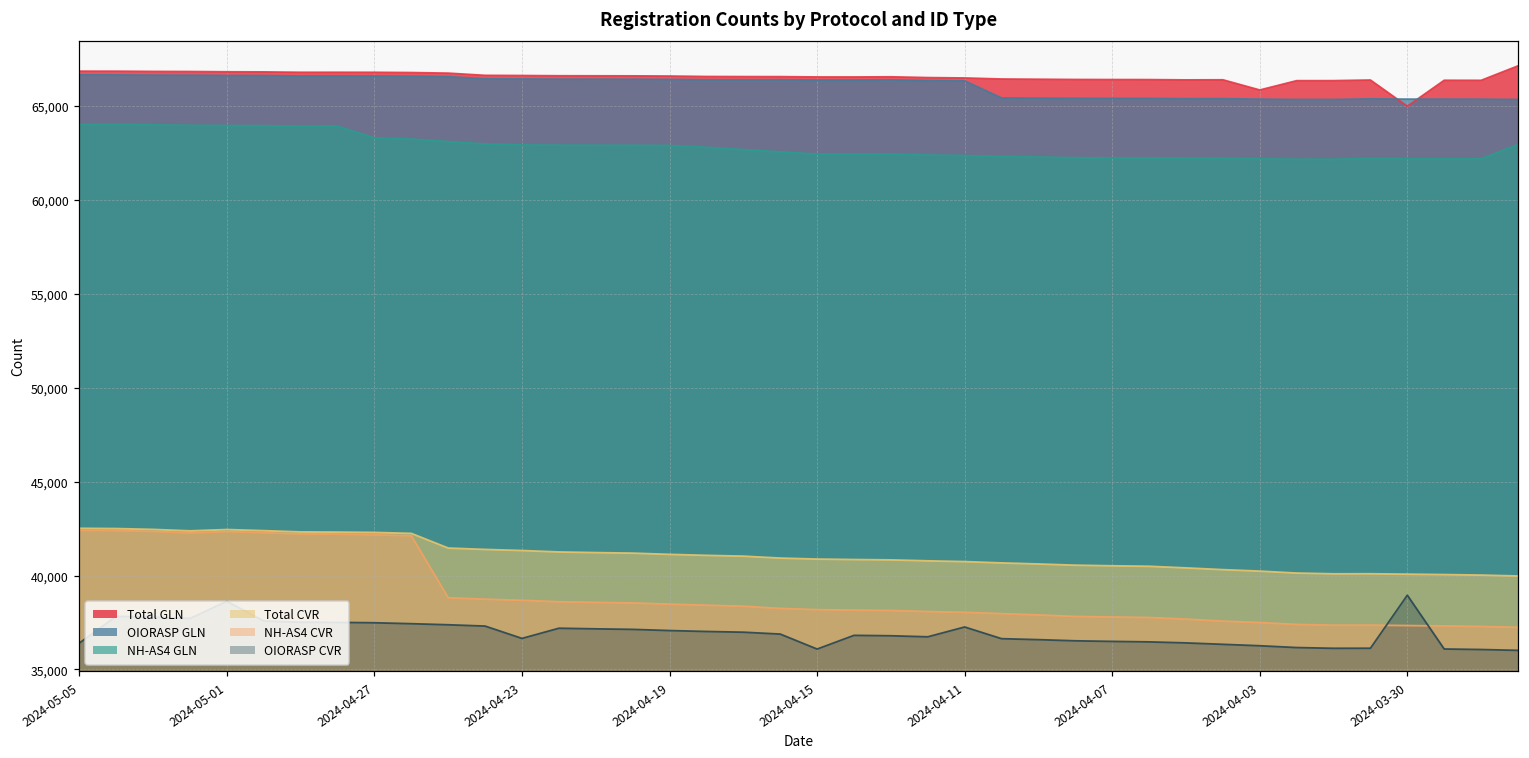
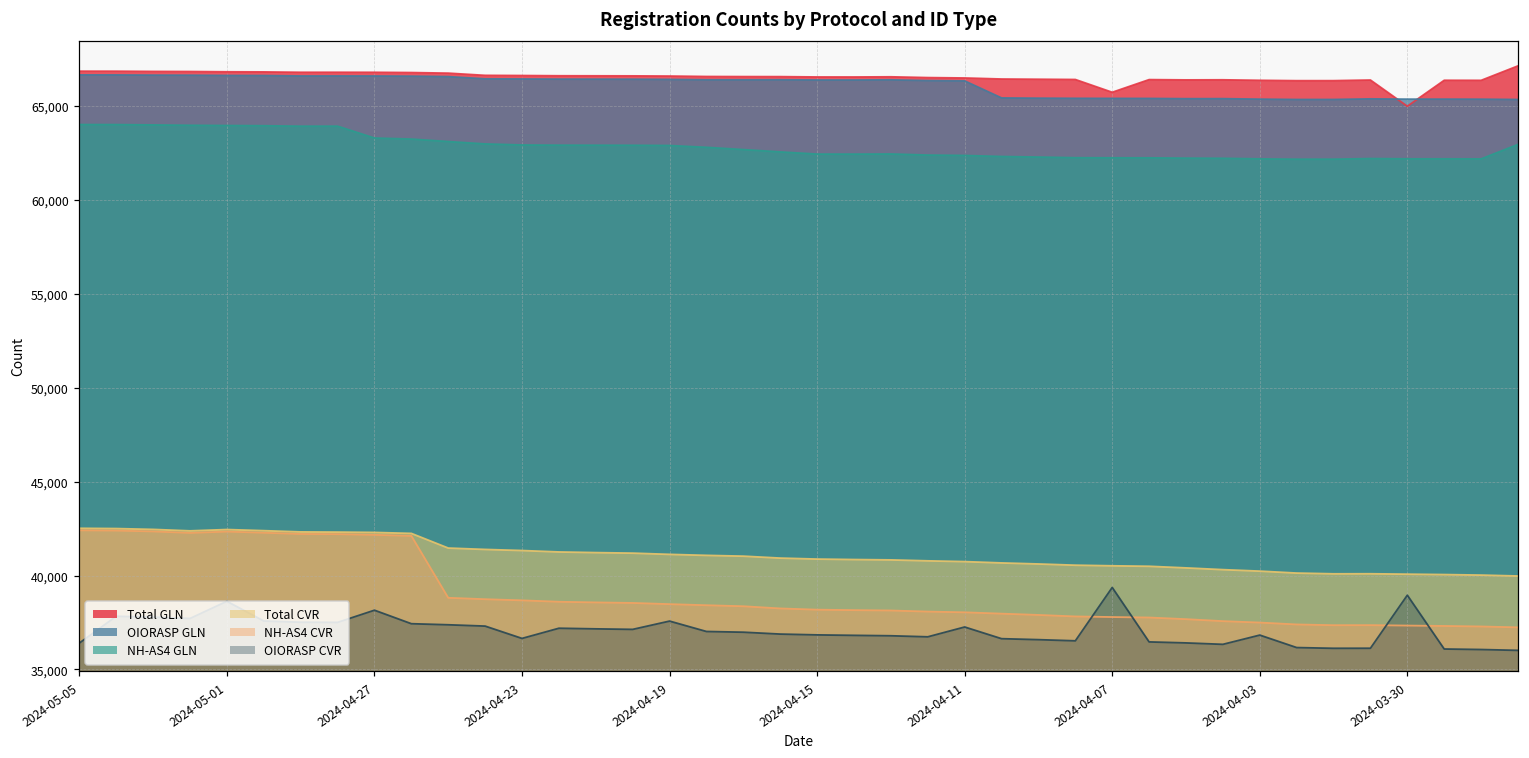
OIORASP CVR, 2024-04-27: 37,500 -> 38,200
OIORASP CVR, 2024-04-19: 37,100 -> 37,600
OIORASP CVR, 2024-04-15: 36,100 -> 36,800
Total GLN, 2024-04-07: 66,400 -> 65,700
OIORASP CVR, 2024-04-07: 36,500 -> 39,400
Total GLN, 2024-04-03: 65,800 -> 66,400
OIORASP CVR, 2024-04-03: 36,300 -> 36,800
